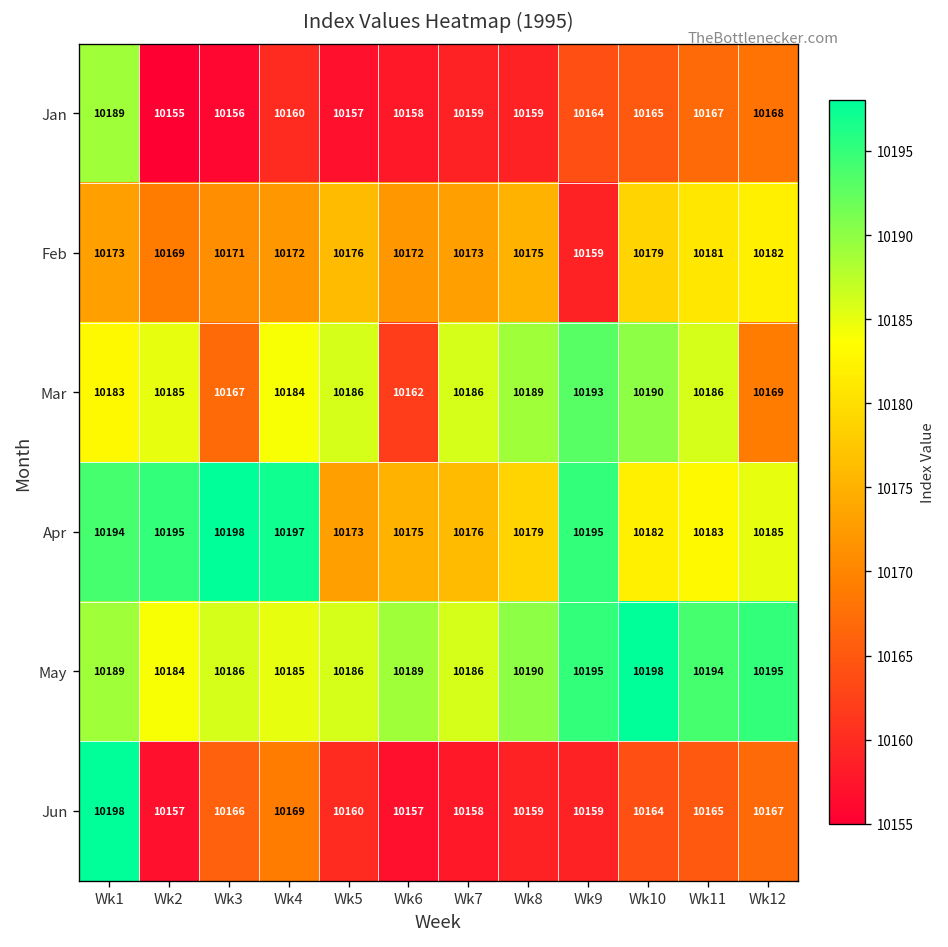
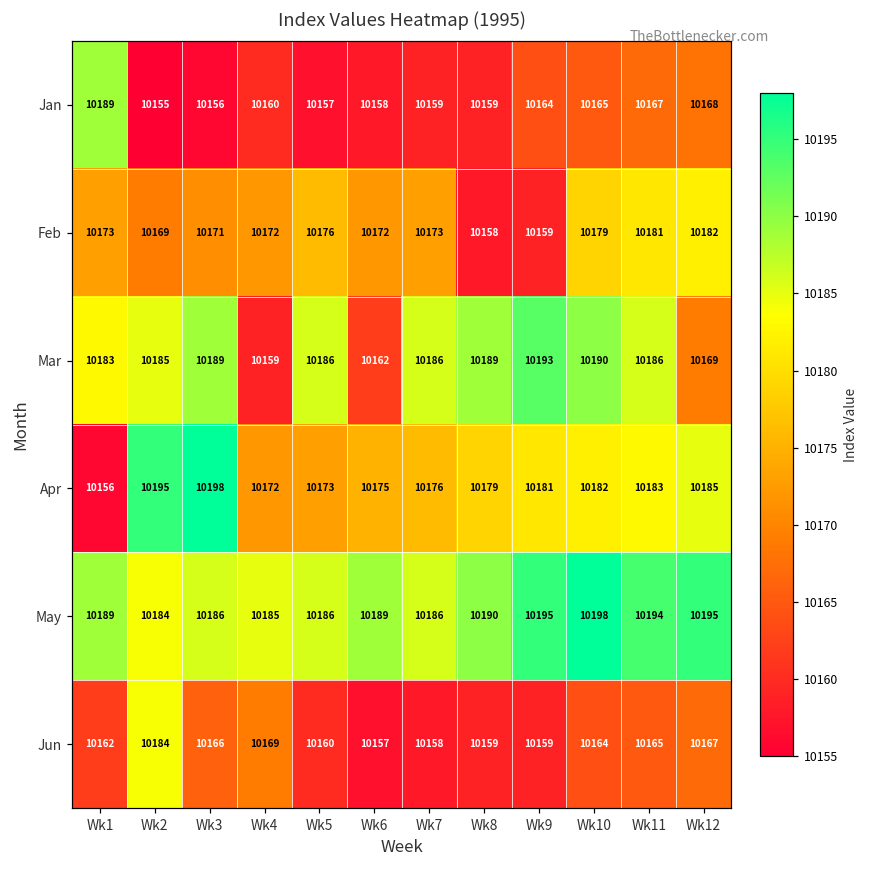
Feb, Wk8: 10175 -> 10158
Mar, Wk3: 10167 -> 10189
Mar, Wk4: 10184 -> 10159
Apr, Wk1: 10194 -> 10156
Apr, Wk4: 10197 -> 10172
Apr, Wk9: 10195 -> 10181
Jun, Wk1: 10198 -> 10162
Jun, Wk2: 10157 -> 10184
